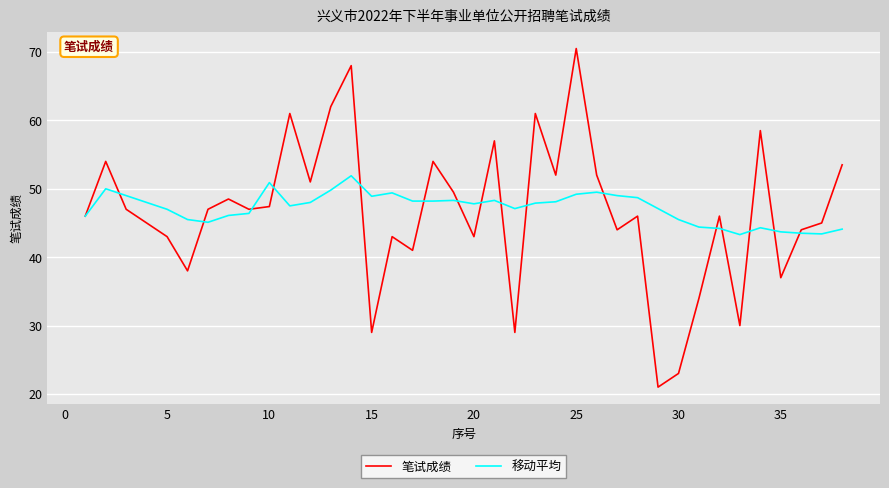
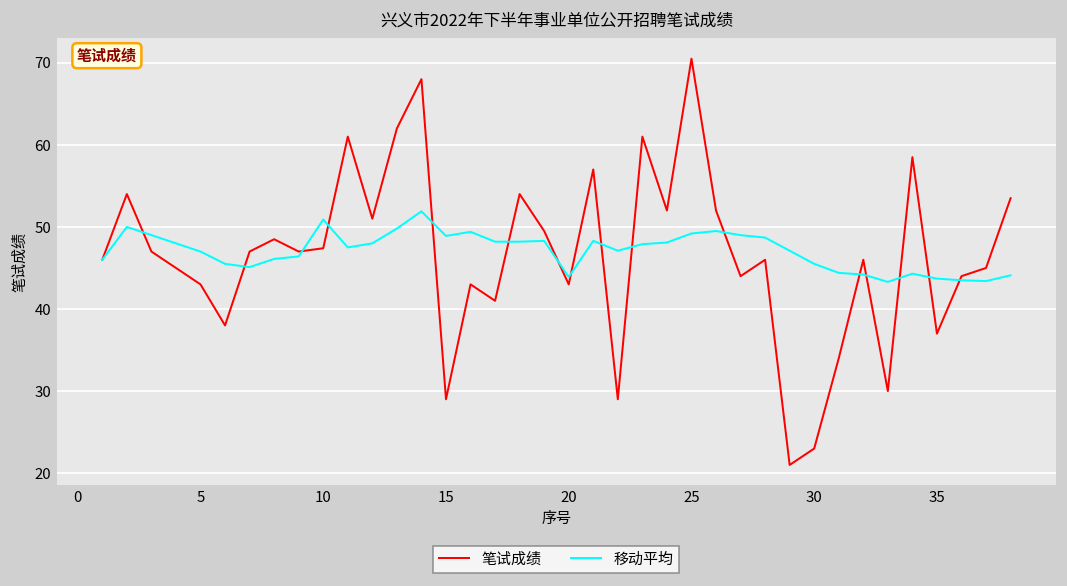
移动平均, 20: 48 -> 44
